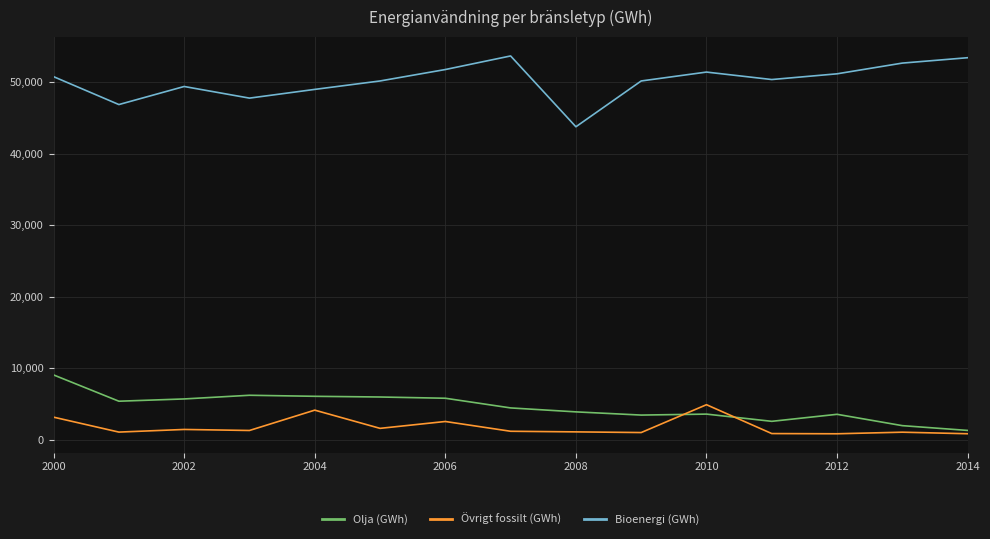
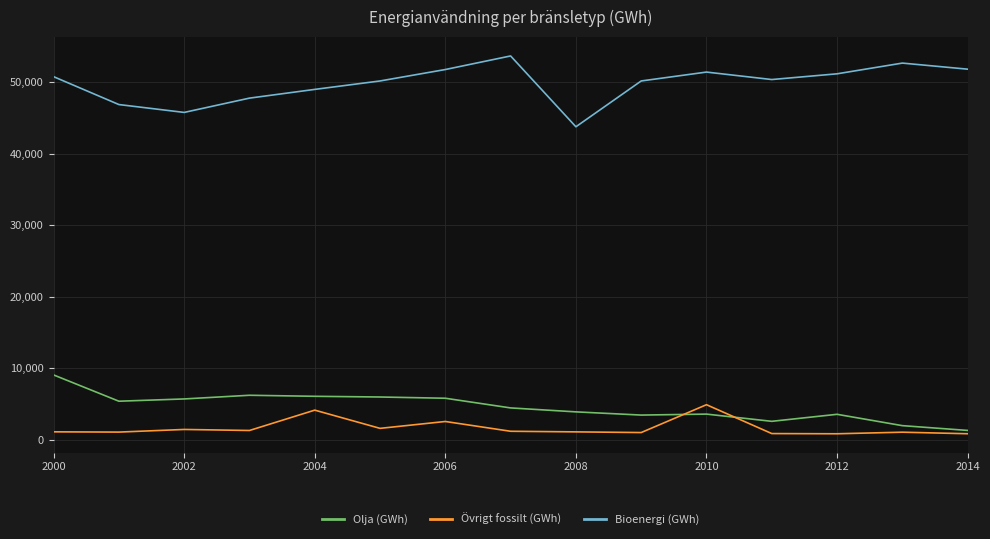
Övrigt fossilt (GWh), 2000: 3,000 -> 1,000
Bioenergi (GWh), 2002: 49,000 -> 46,000
Bioenergi (GWh), 2014: 53,000 -> 52,000
